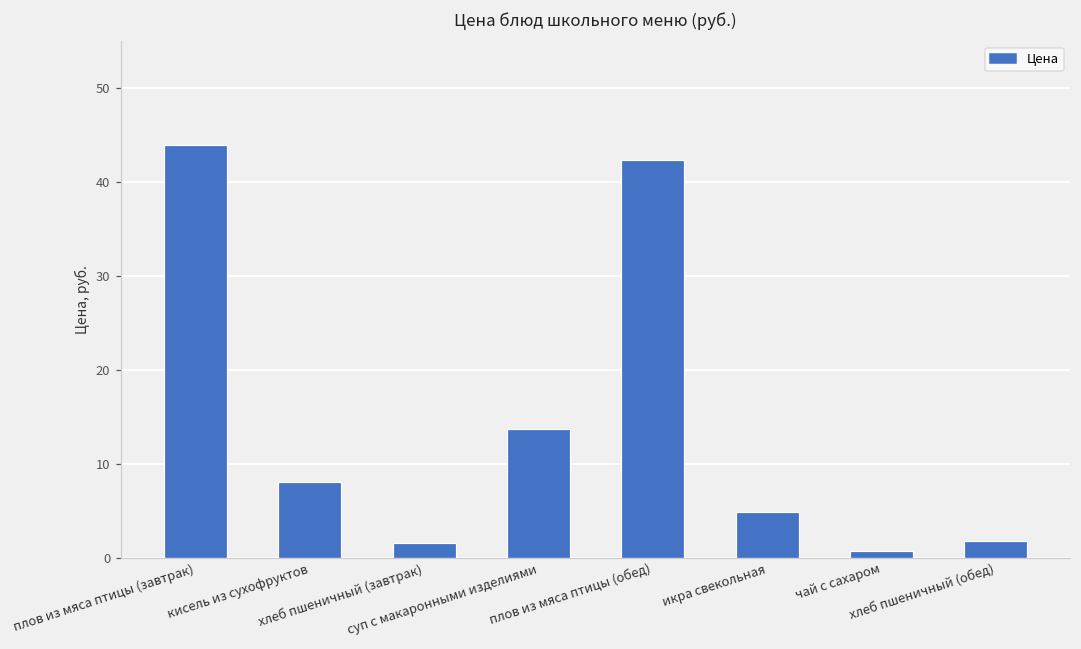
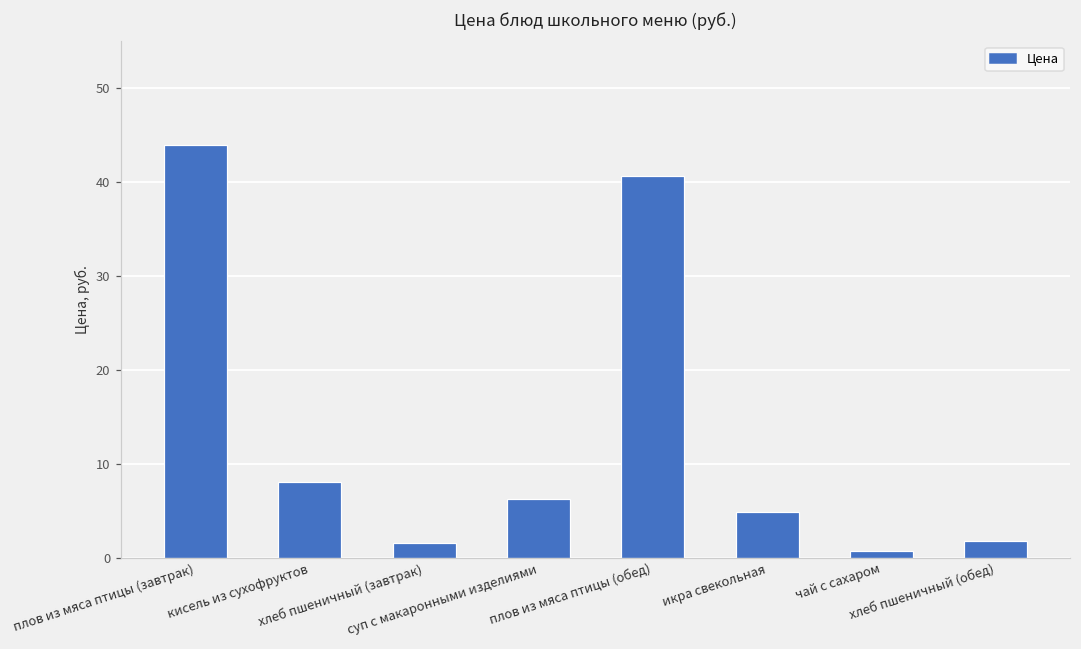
суп с макаронными изделиями: 14 -> 6
плов из мяса птицы (обед): 42 -> 41
